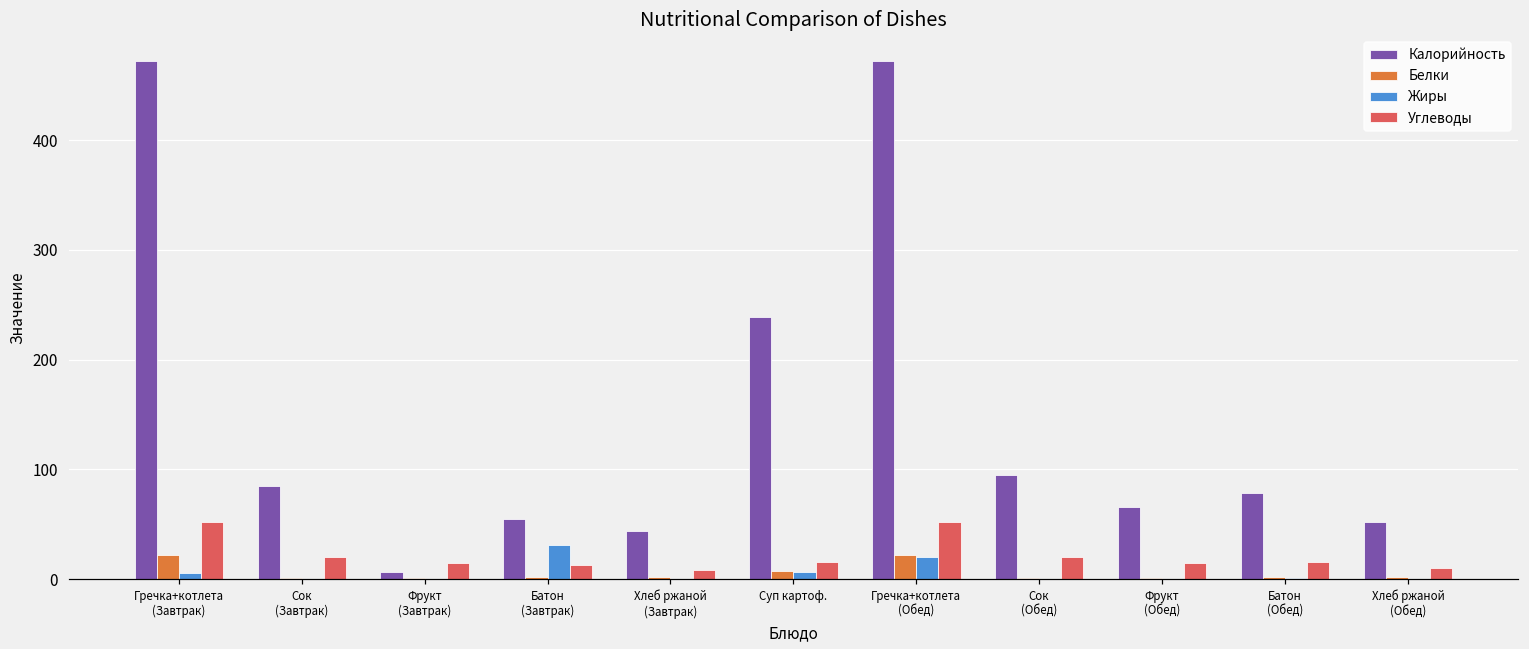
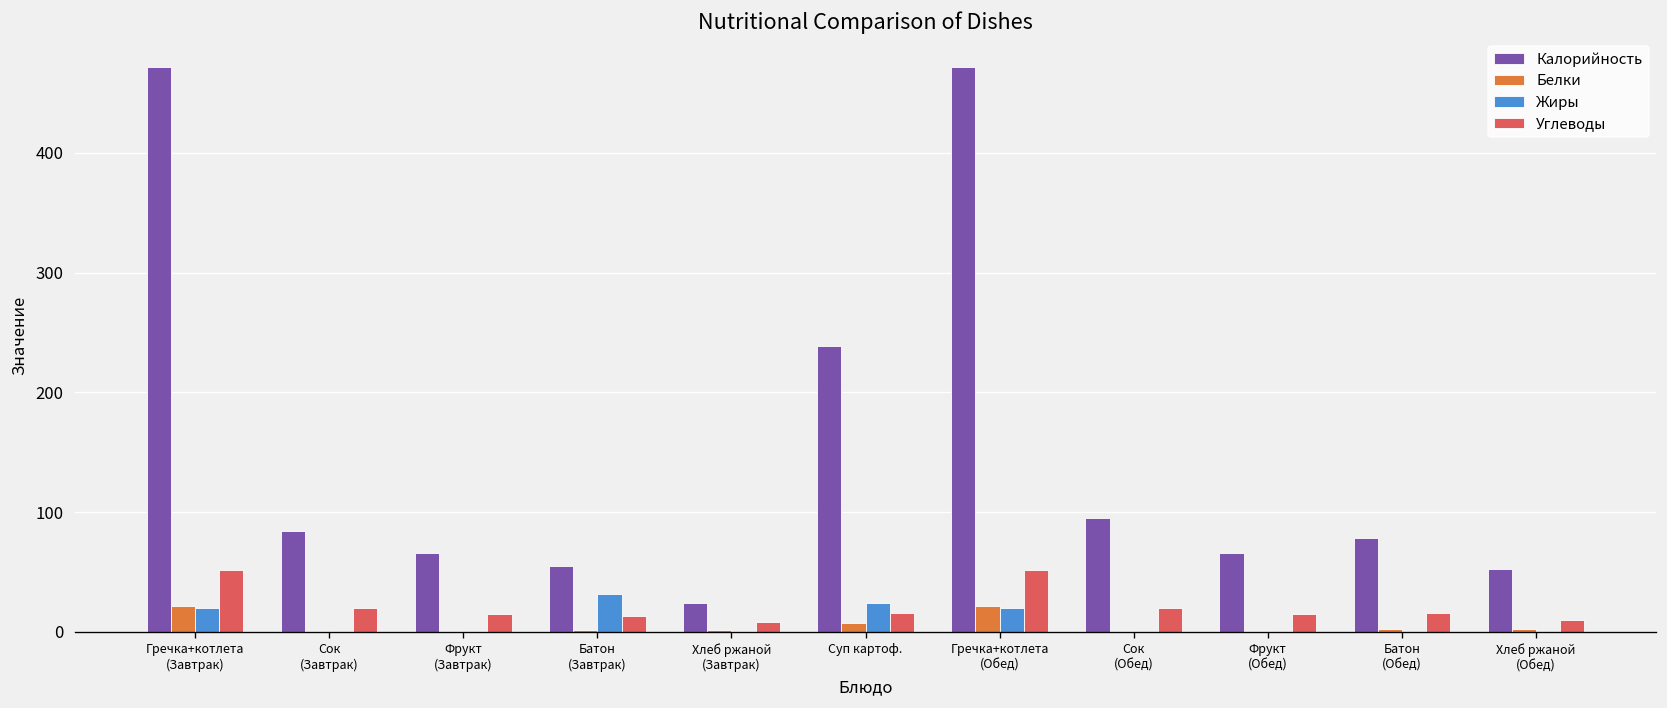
Жиры, Гречка+котлета (Завтрак): 10 -> 20
Калорийность, Фрукт (Завтрак): 10 -> 70
Калорийность, Хлеб ржаной (Завтрак): 40 -> 20
Жиры, Суп картоф.: 10 -> 20
